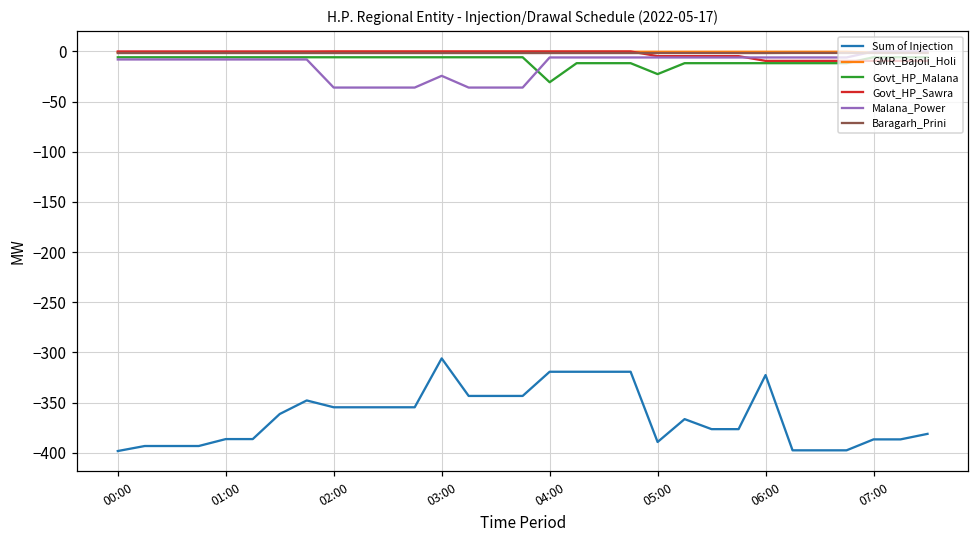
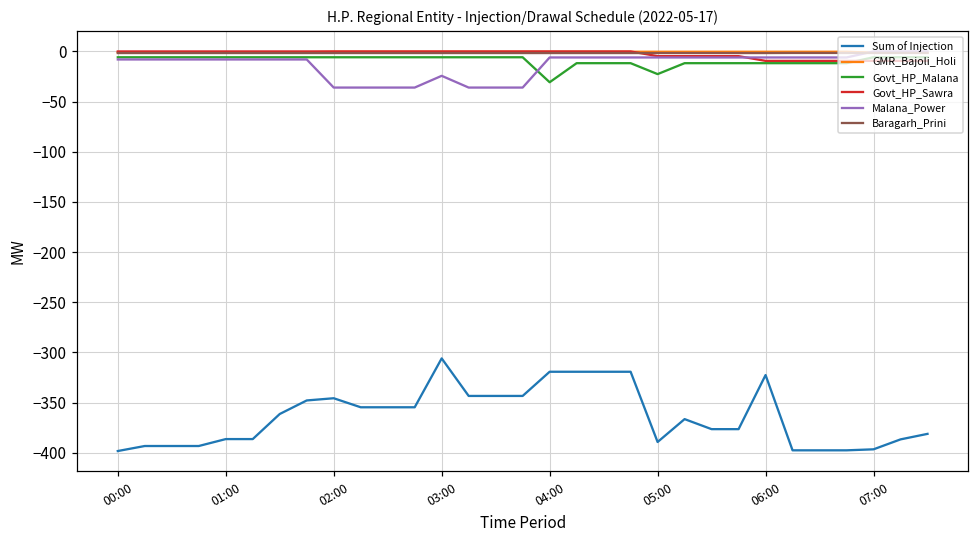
Sum of Injection, 02:00: -355 -> -346
Sum of Injection, 07:00: -390 -> -400
